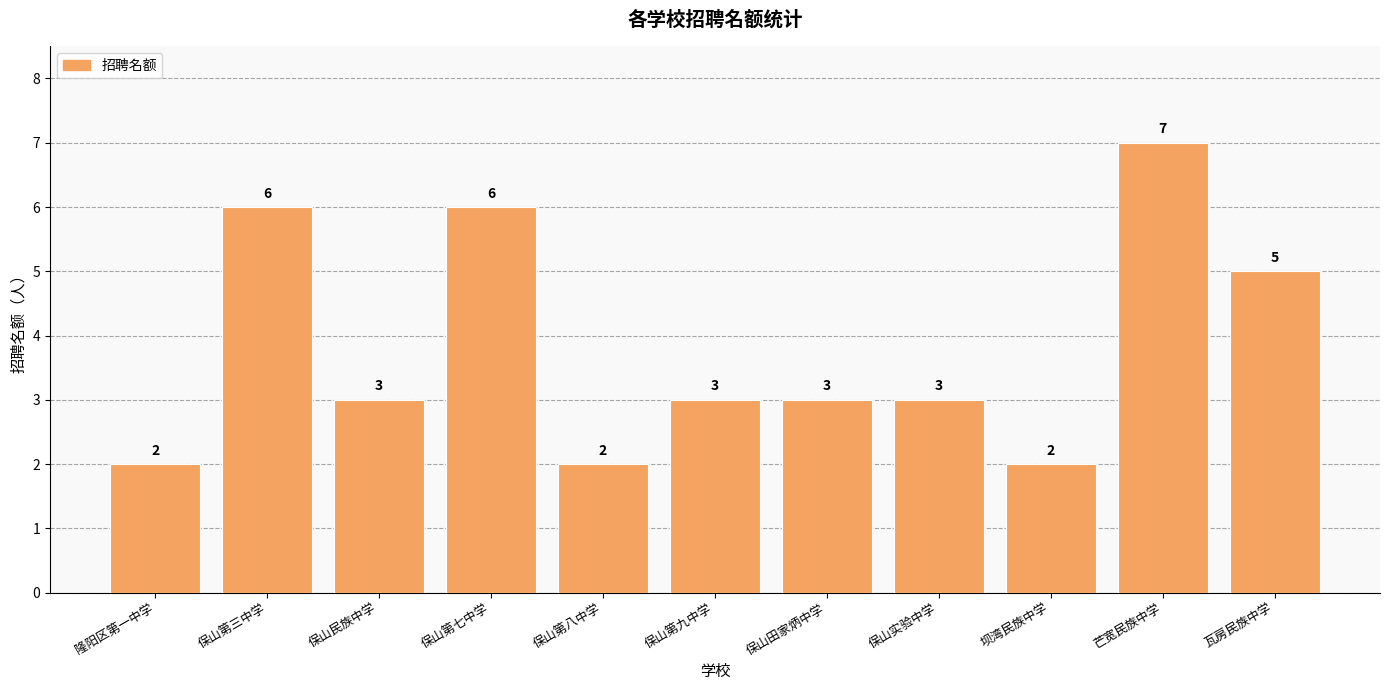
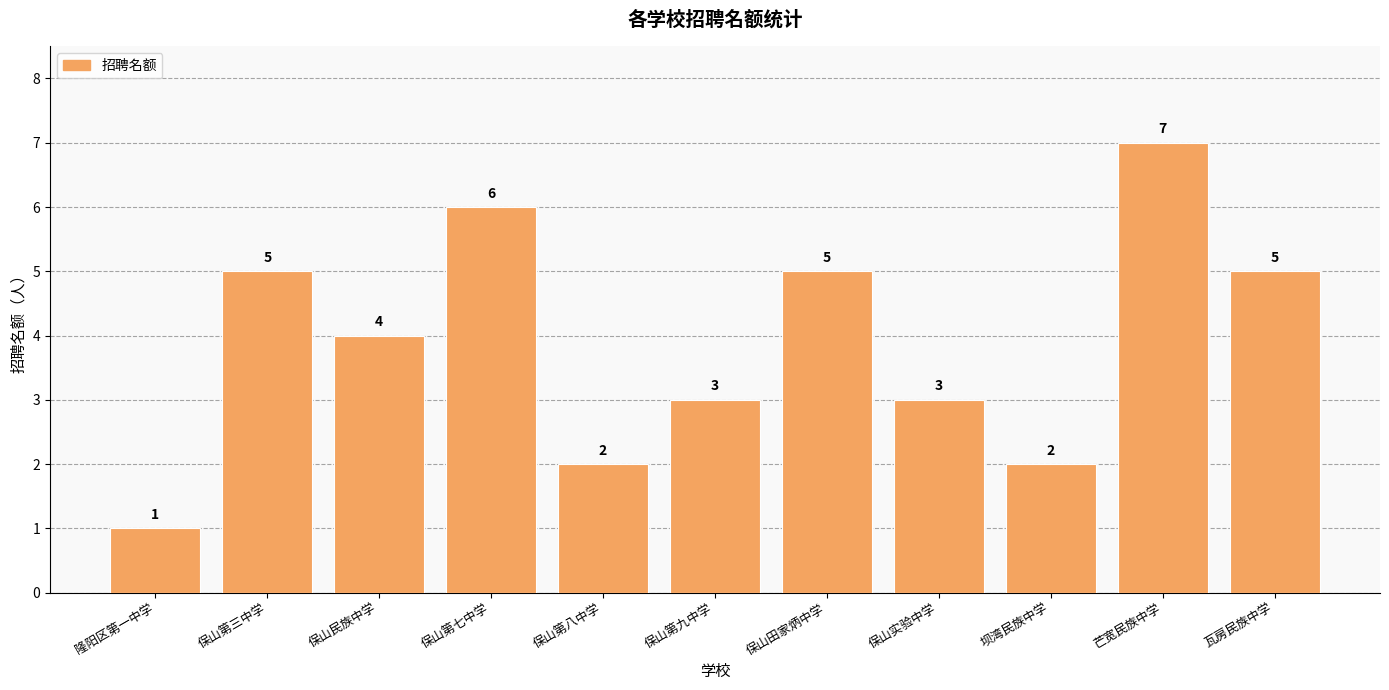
隆阳区第一中学: 2 -> 1
保山第三中学: 6 -> 5
保山民族中学: 3 -> 4
保山田家炳中学: 3 -> 5
